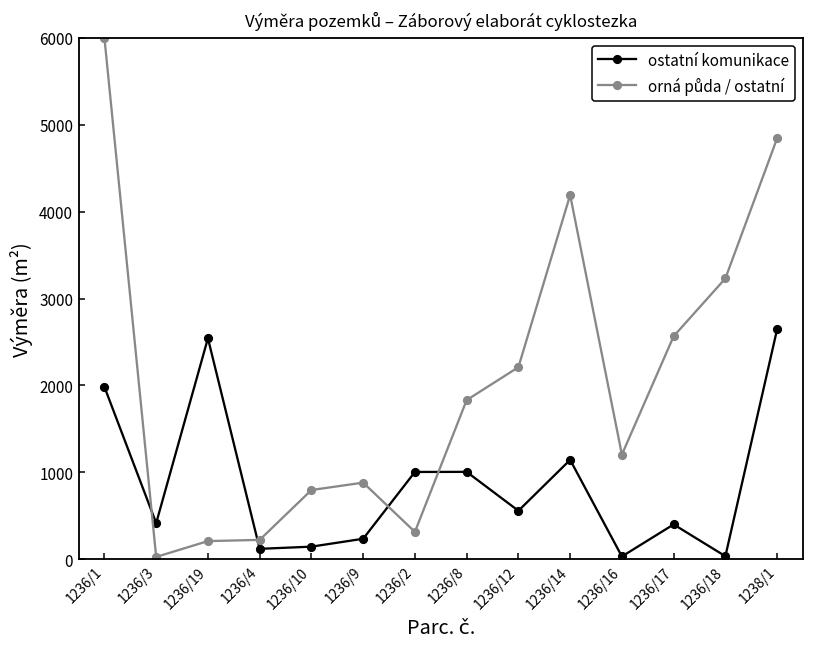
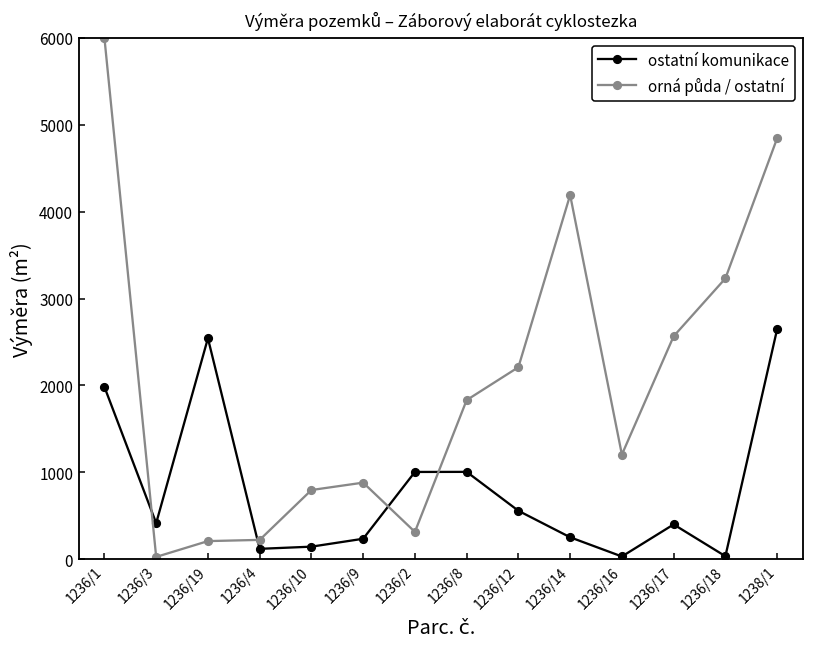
ostatní komunikace, 1236/14: 1100 -> 300
